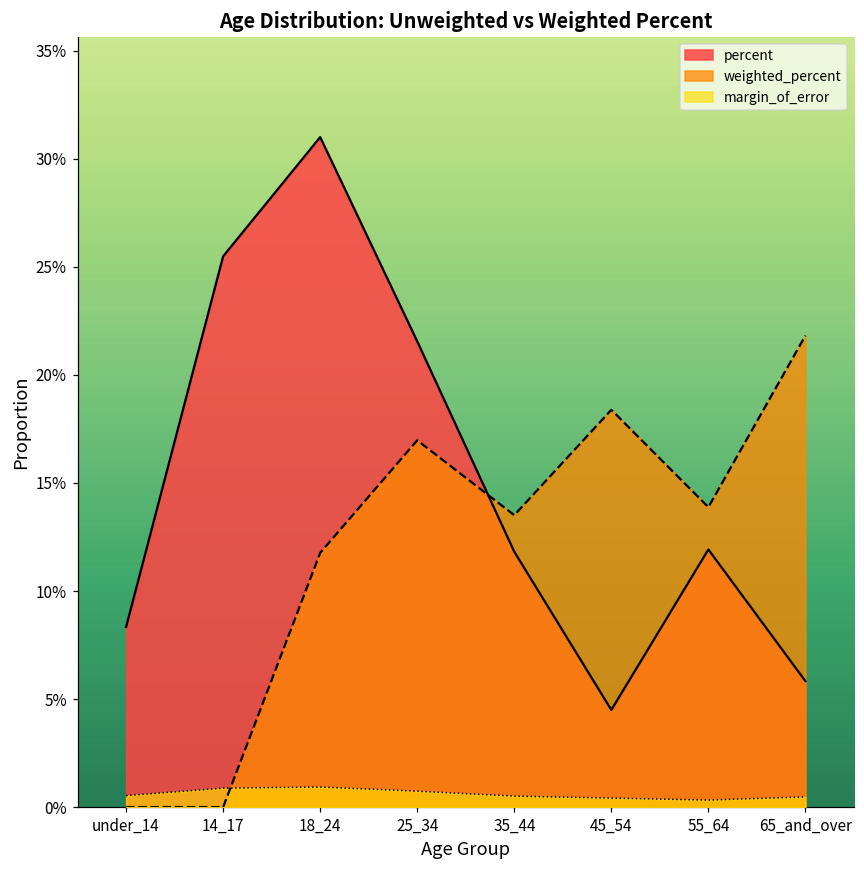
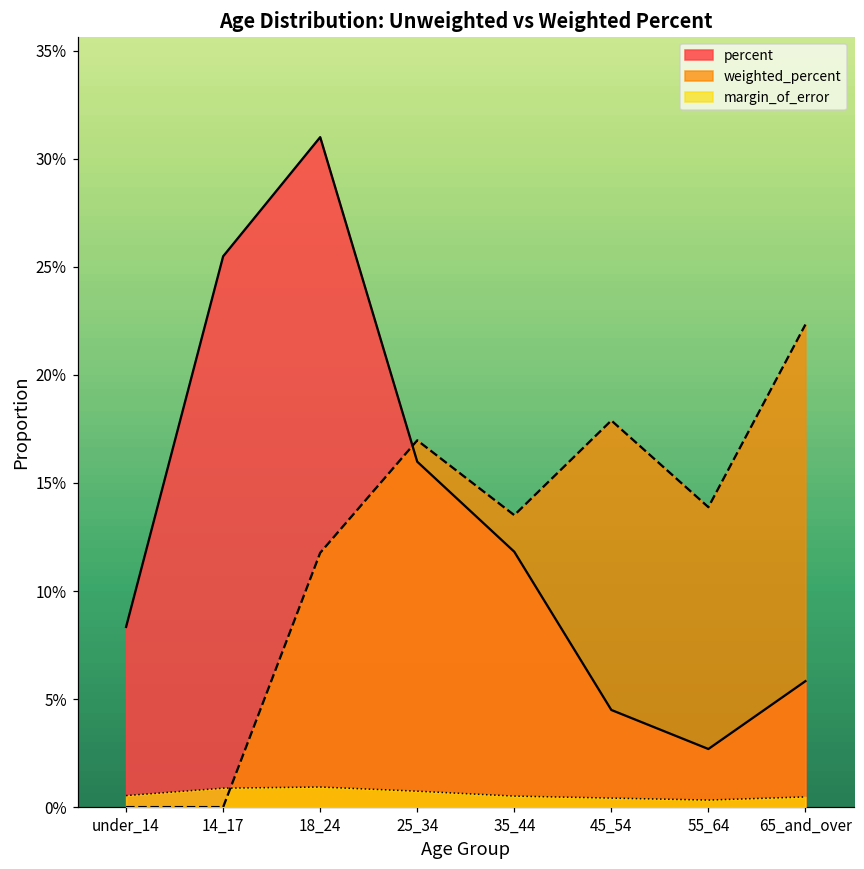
percent, 25_34: 21.6% -> 16.0%
weighted_percent, 45_54: 18.4% -> 17.9%
percent, 55_64: 11.9% -> 2.7%
weighted_percent, 65_and_over: 21.8% -> 22.3%
